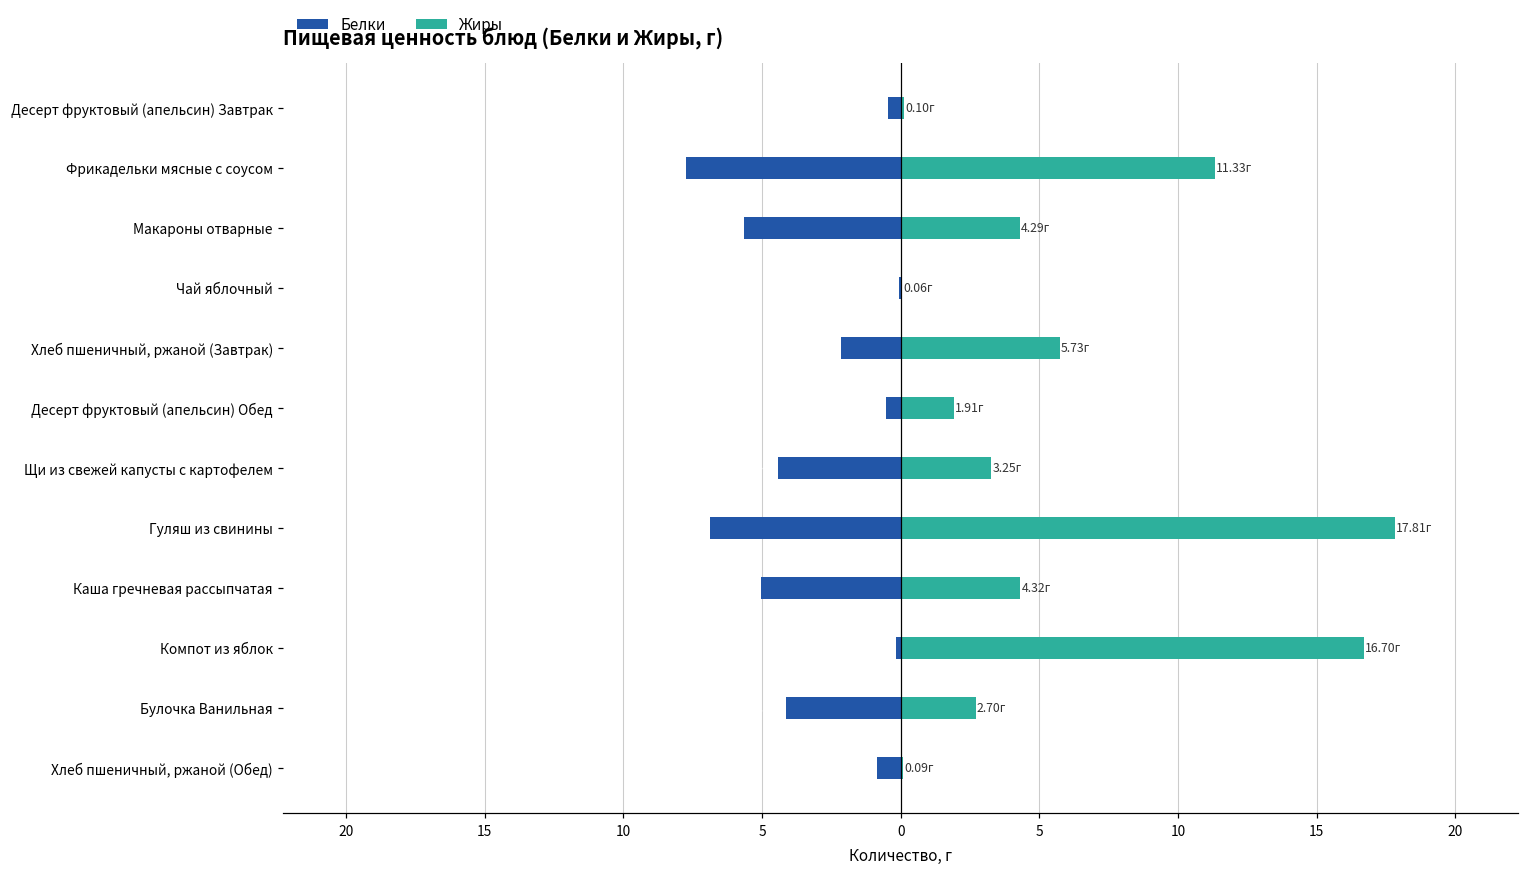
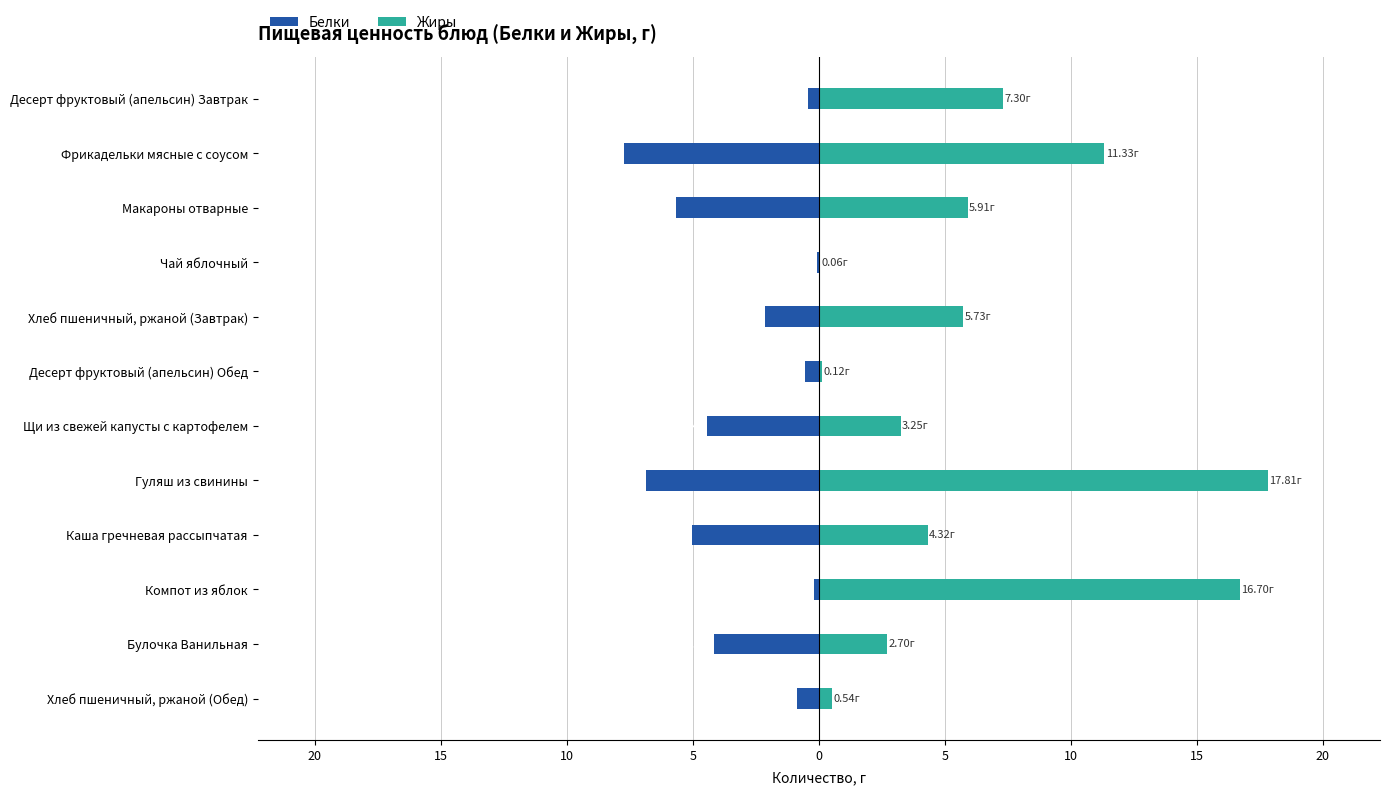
Жиры, Десерт фруктовый (апельсин) Завтрак: 0.10г -> 7.30г
Жиры, Макароны отварные: 4.29г -> 5.91г
Жиры, Десерт фруктовый (апельсин) Обед: 1.91г -> 0.12г
Жиры, Хлеб пшеничный, ржаной (Обед): 0.09г -> 0.54г
